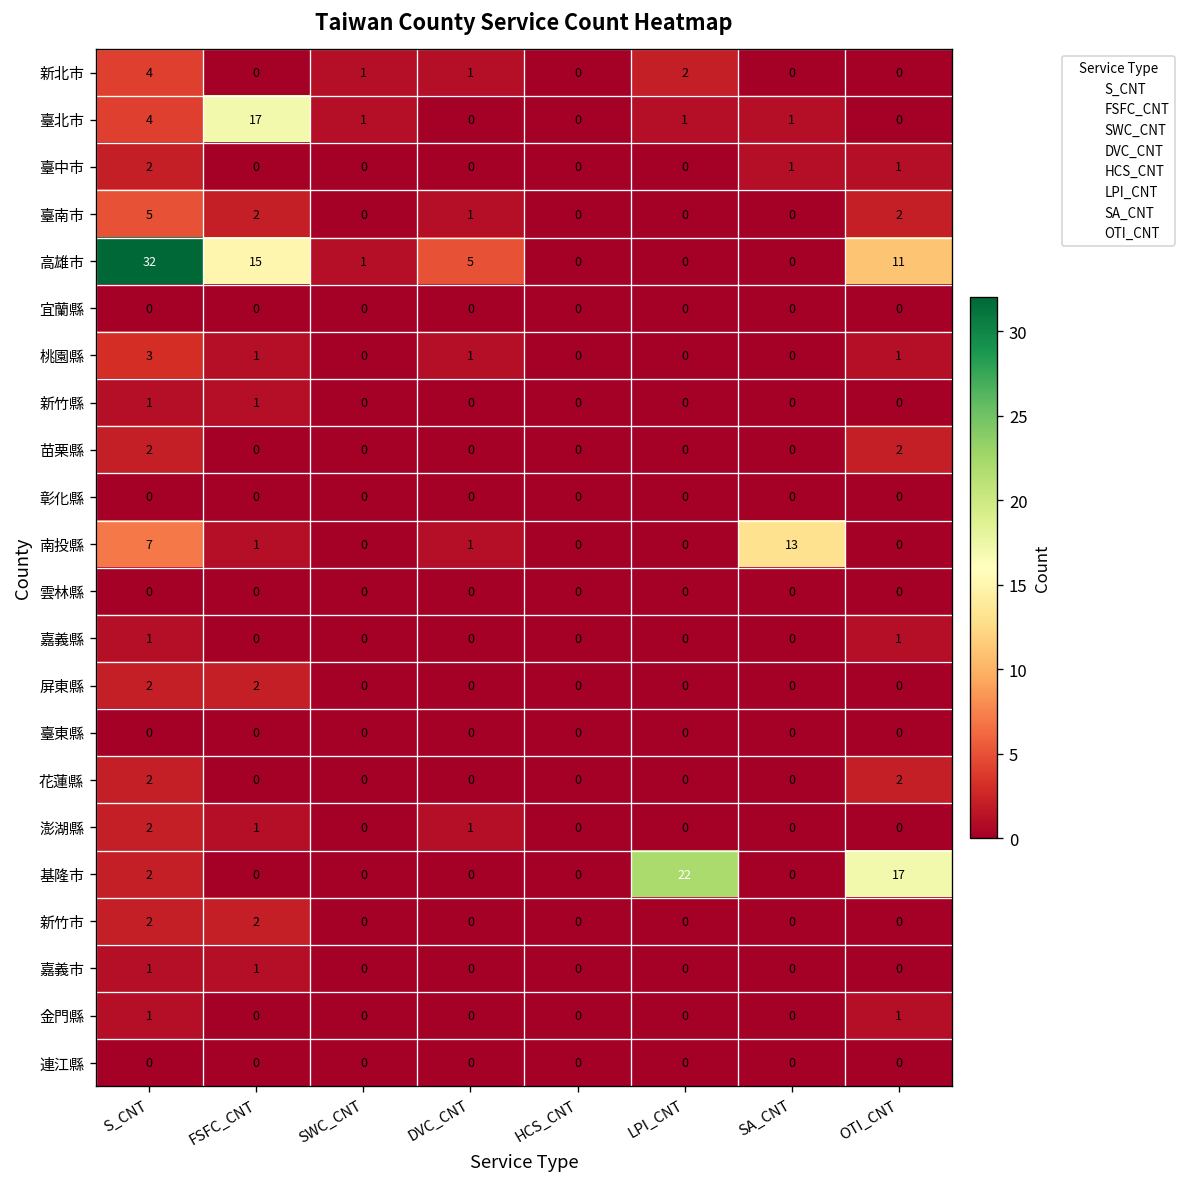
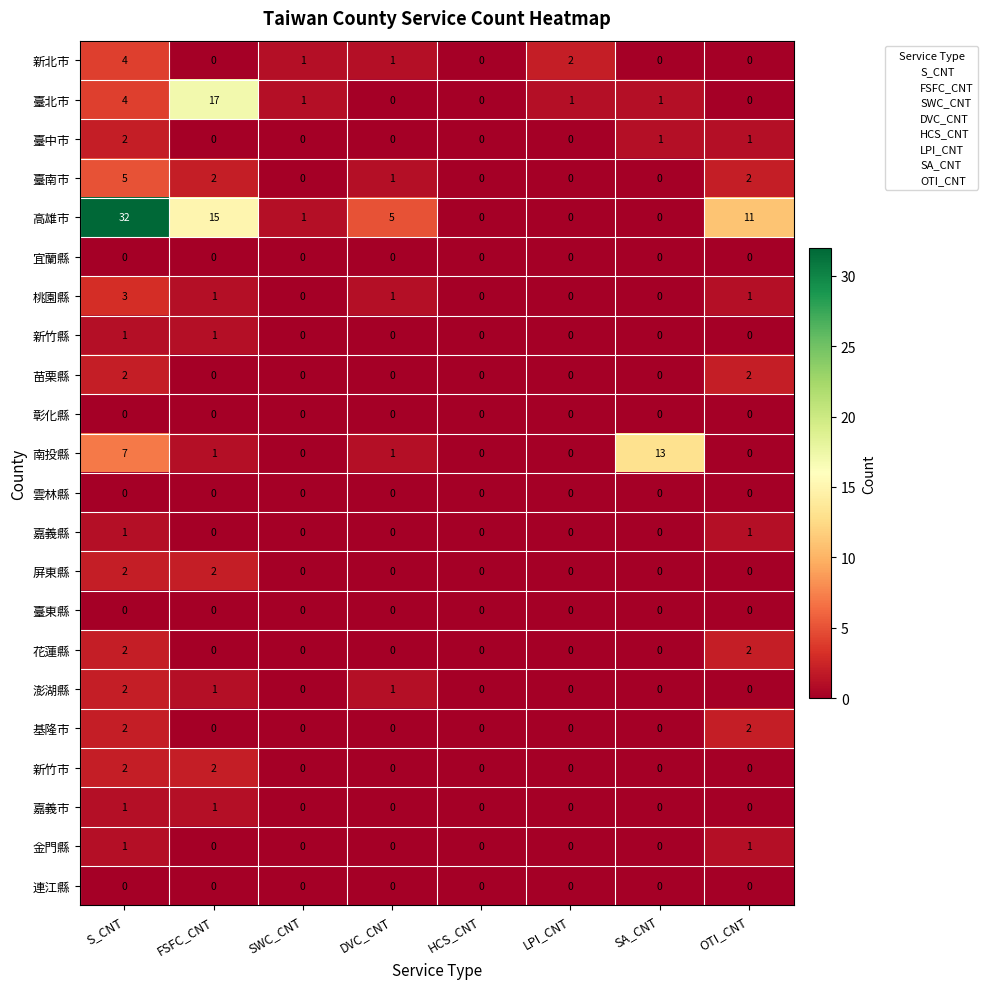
基隆市, LPI_CNT: 22 -> 0
基隆市, OTI_CNT: 17 -> 2
